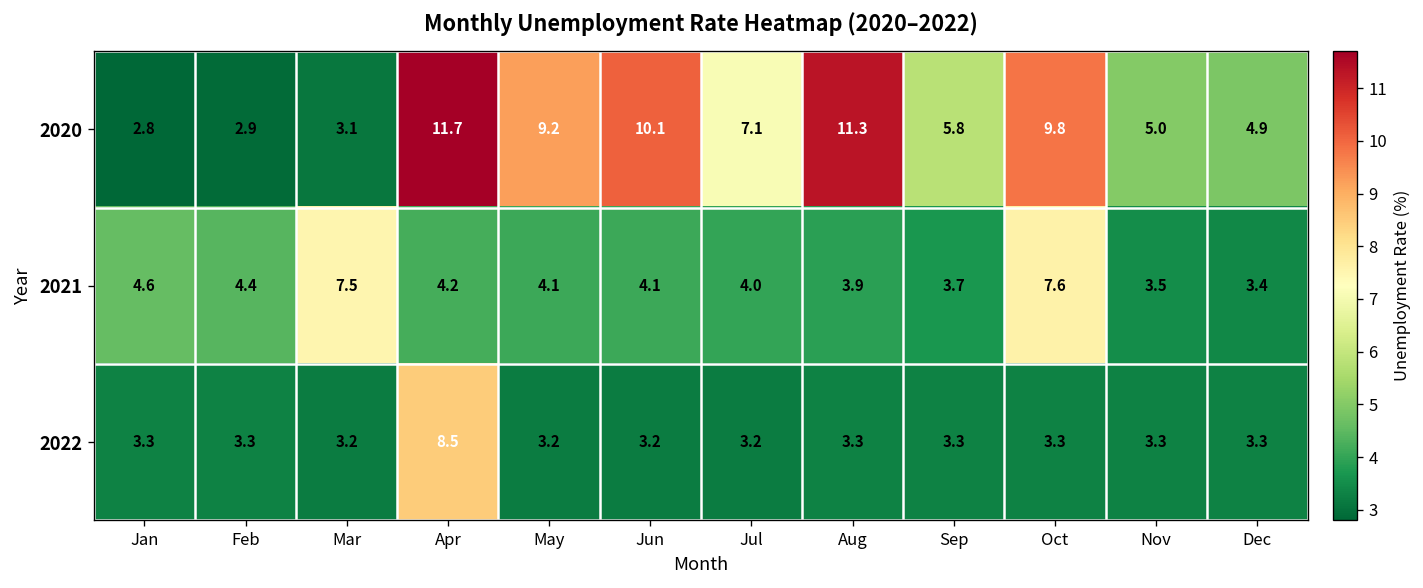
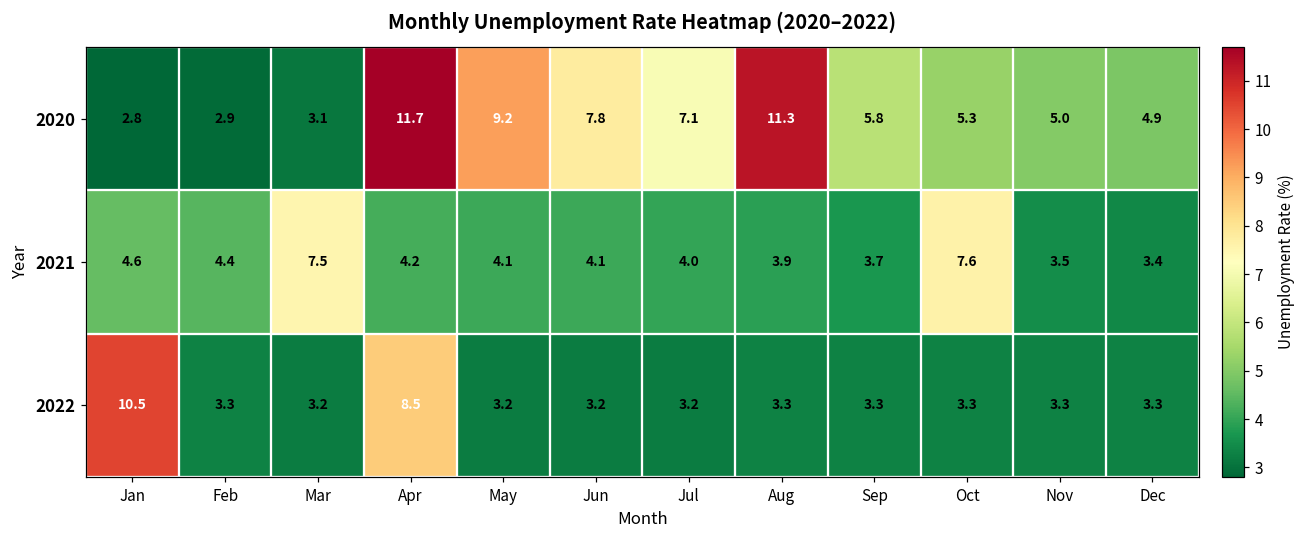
2020, Jun: 10.1 -> 7.8
2020, Oct: 9.8 -> 5.3
2022, Jan: 3.3 -> 10.5
